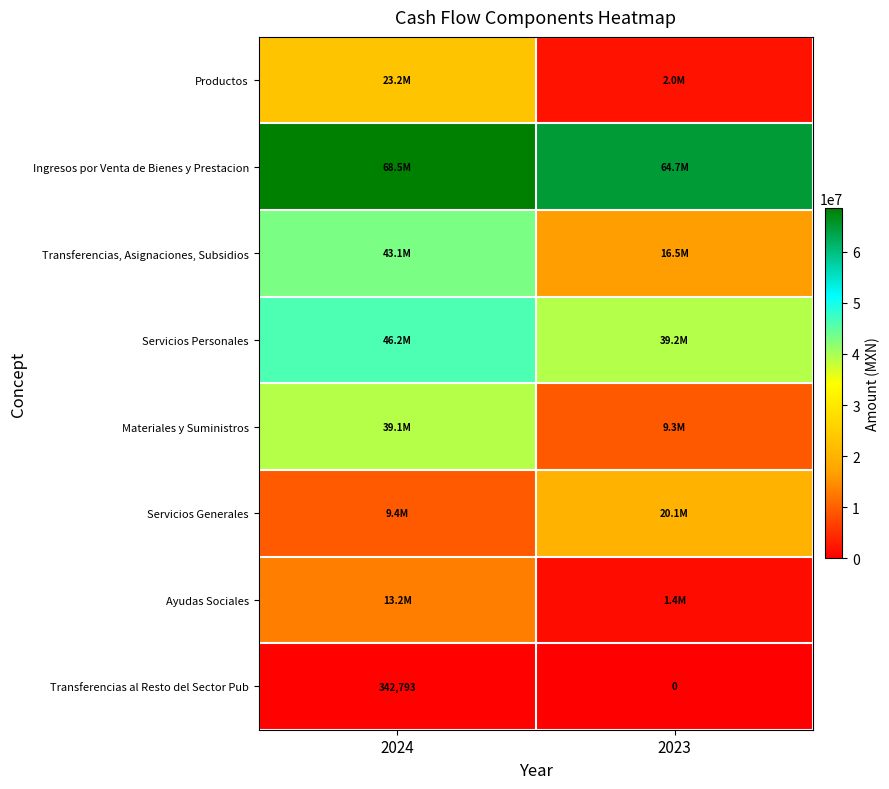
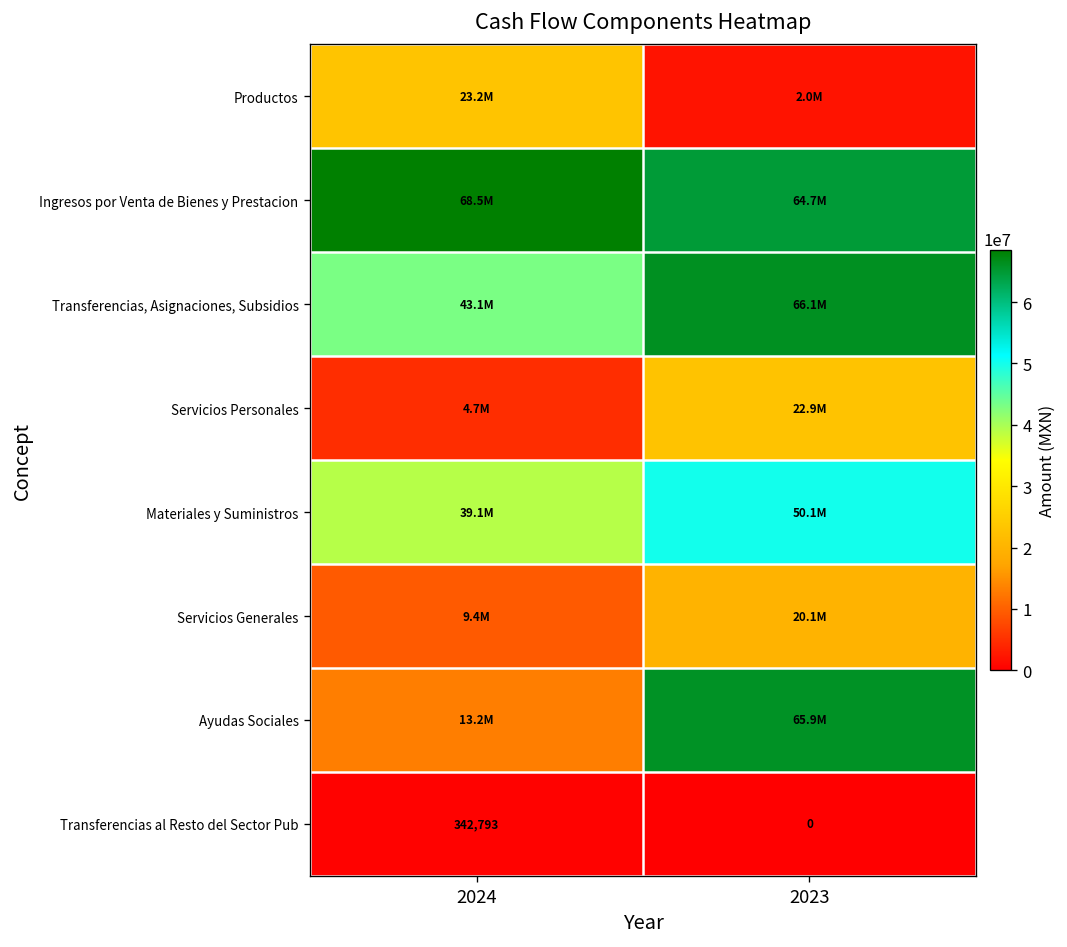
Transferencias, Asignaciones, Subsidios, 2023: 16.5M -> 66.1M
Servicios Personales, 2024: 46.2M -> 4.7M
Servicios Personales, 2023: 39.2M -> 22.9M
Materiales y Suministros, 2023: 9.3M -> 50.1M
Ayudas Sociales, 2023: 1.4M -> 65.9M
